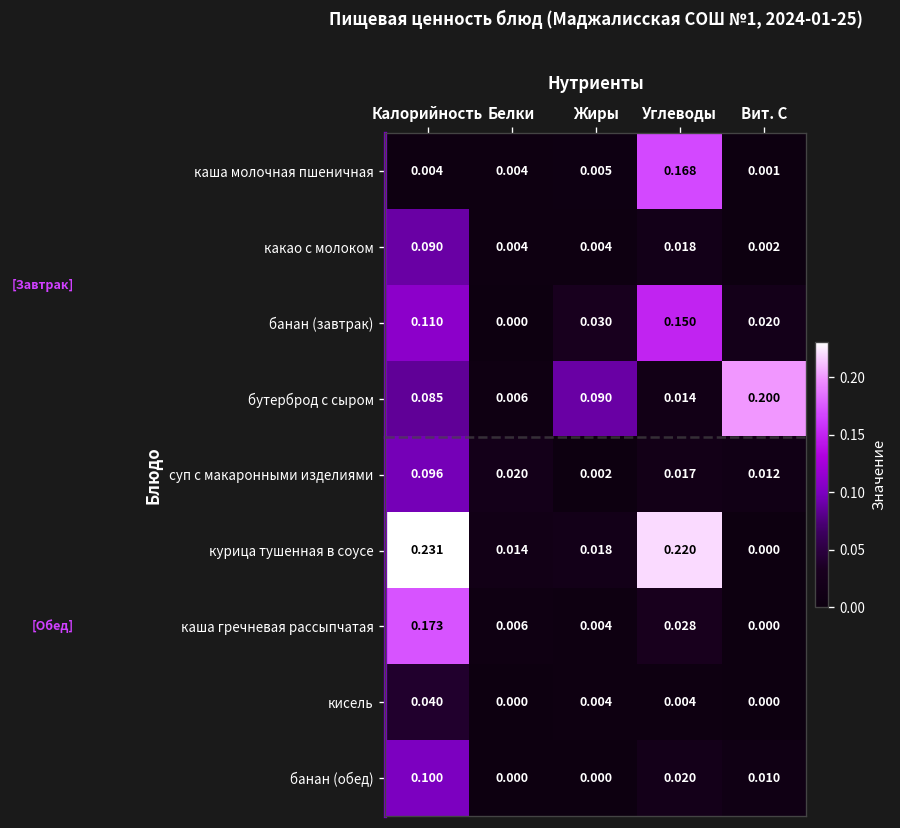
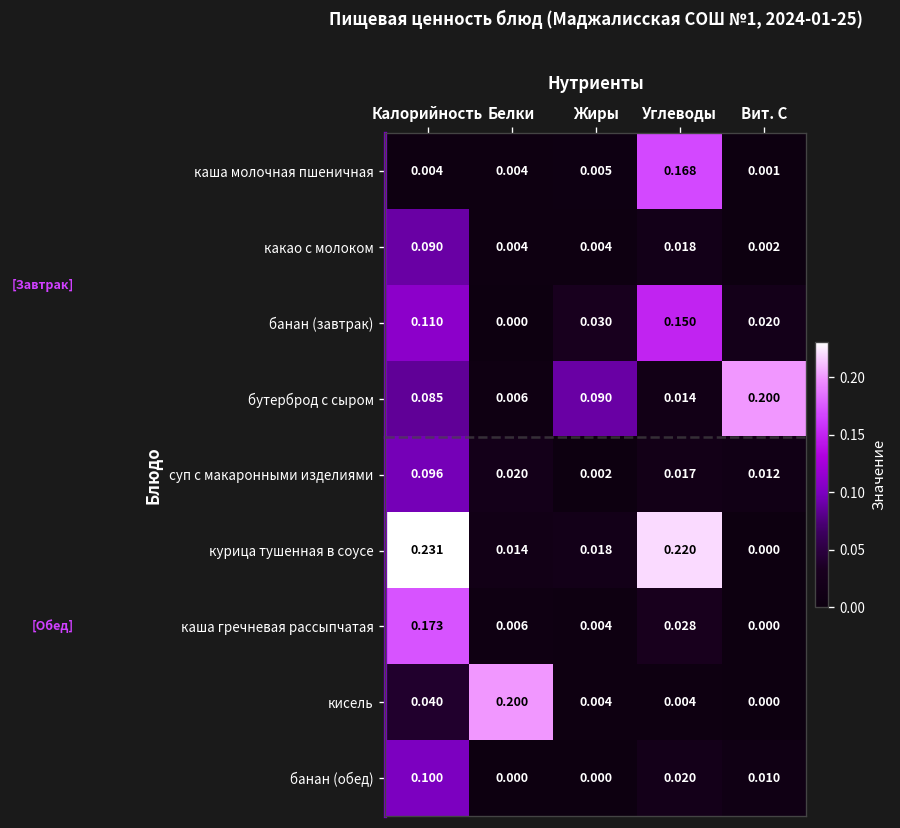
кисель, Белки: 0.000 -> 0.200
